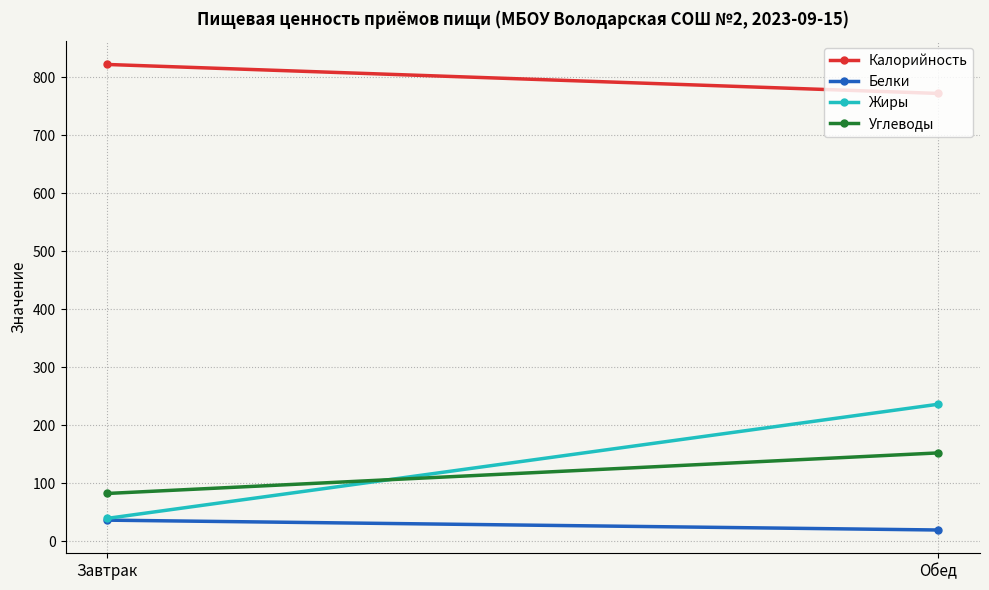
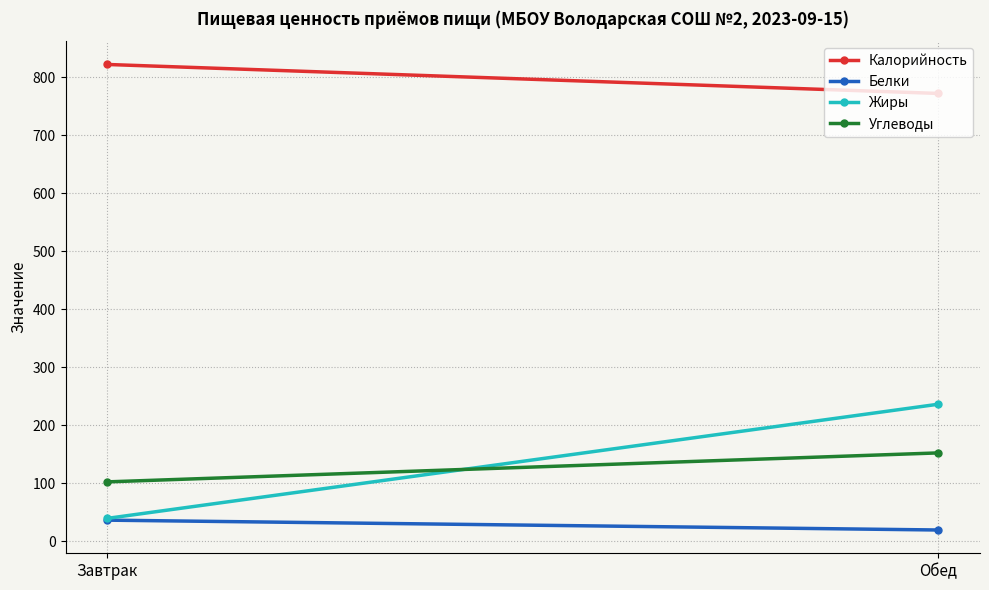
Углеводы, Завтрак: 80 -> 100
